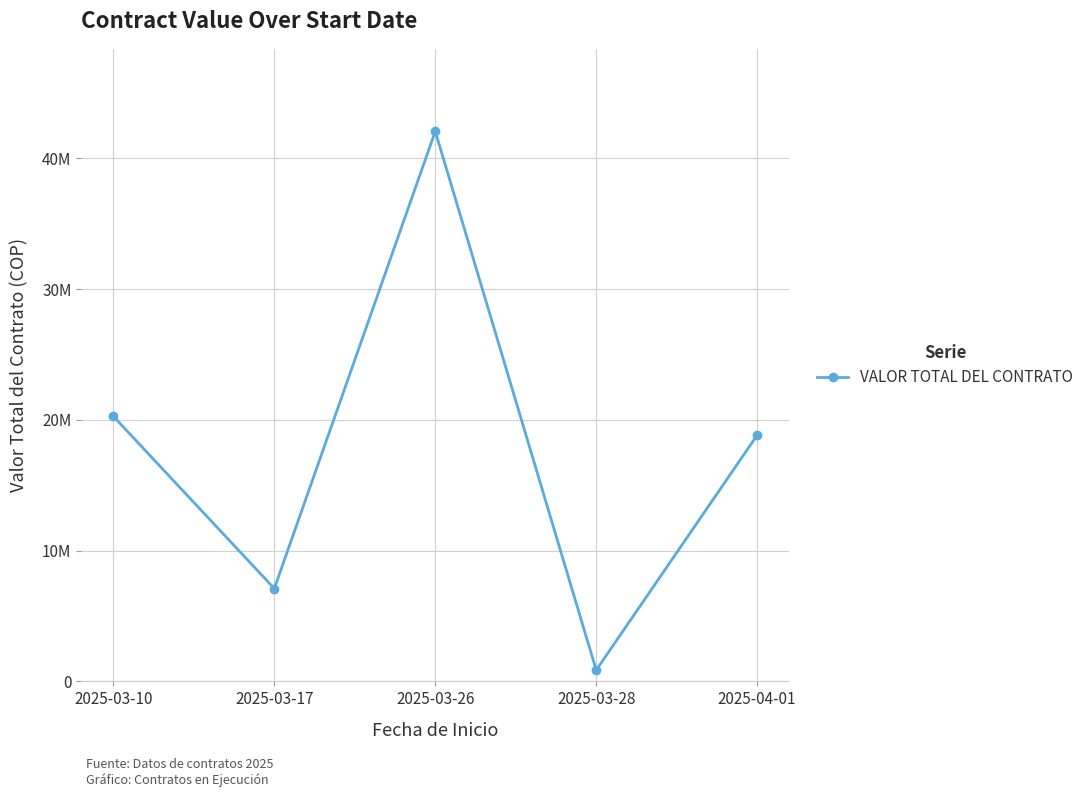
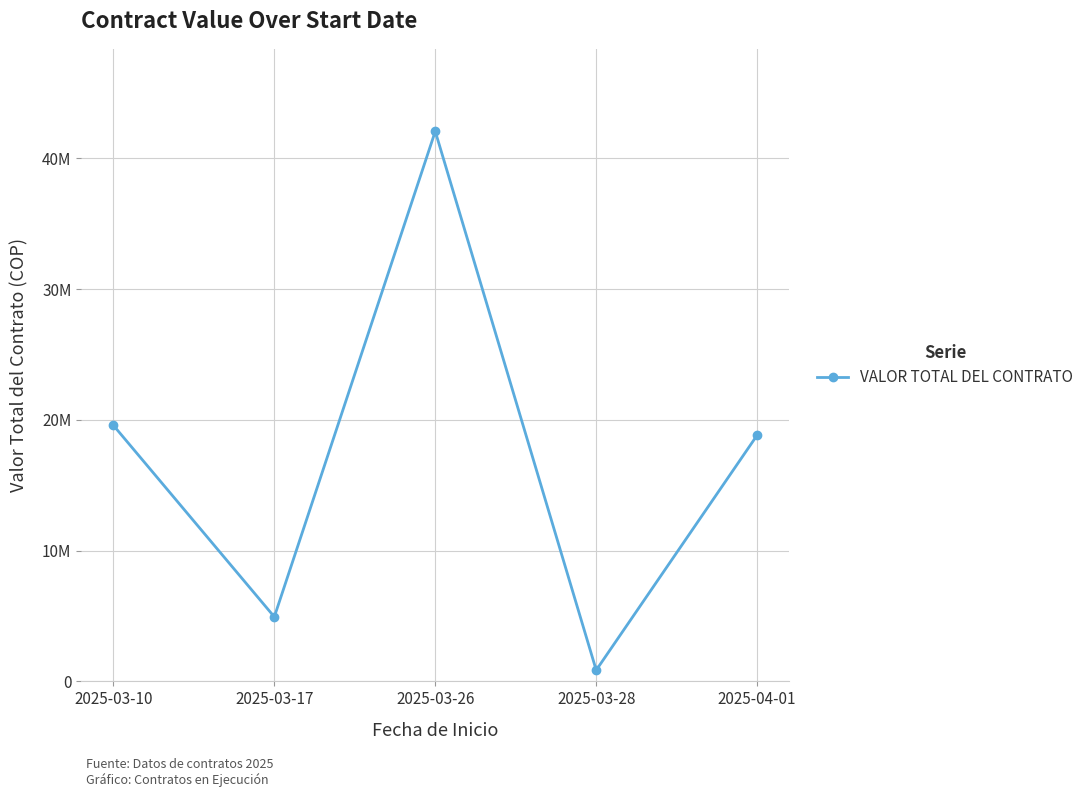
2025-03-10: 20300000 -> 19600000
2025-03-17: 7100000 -> 4900000
